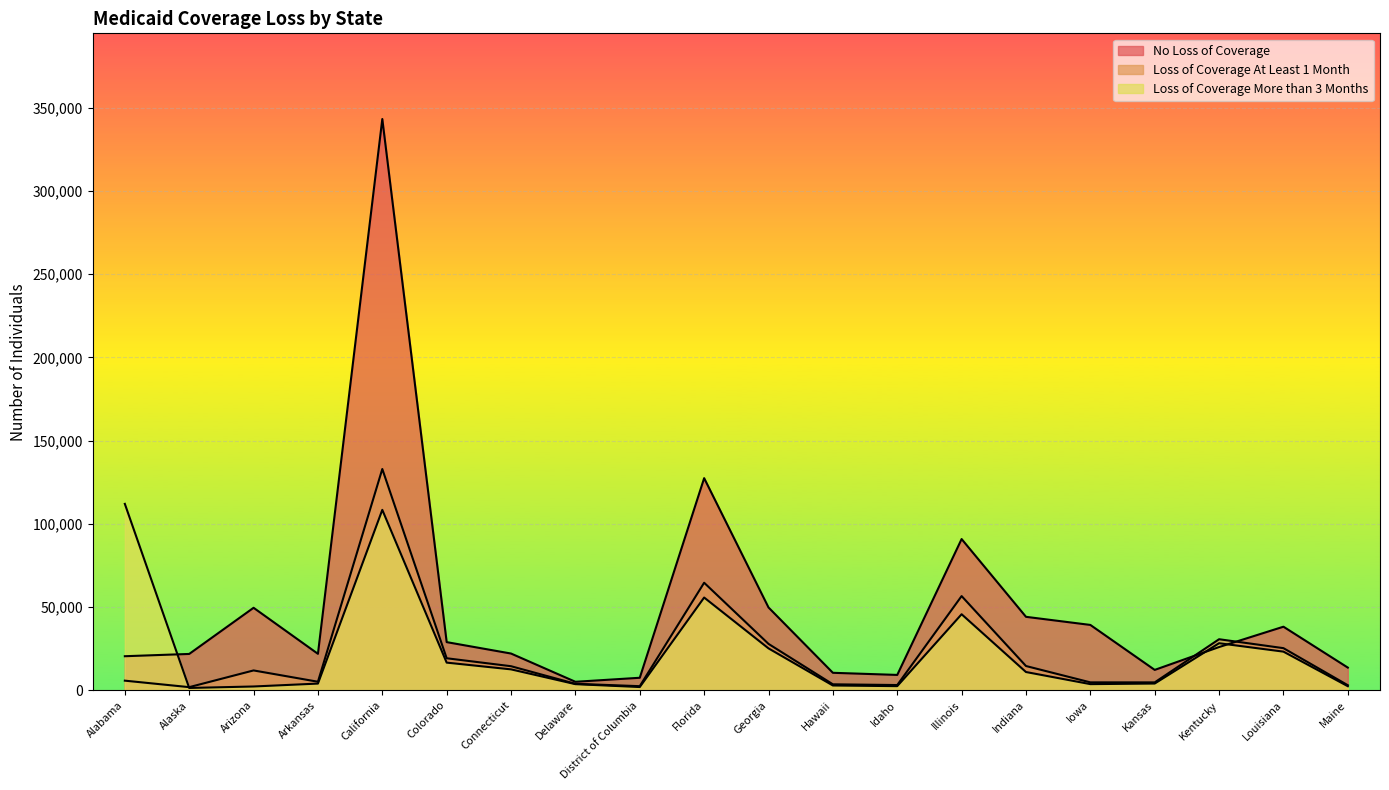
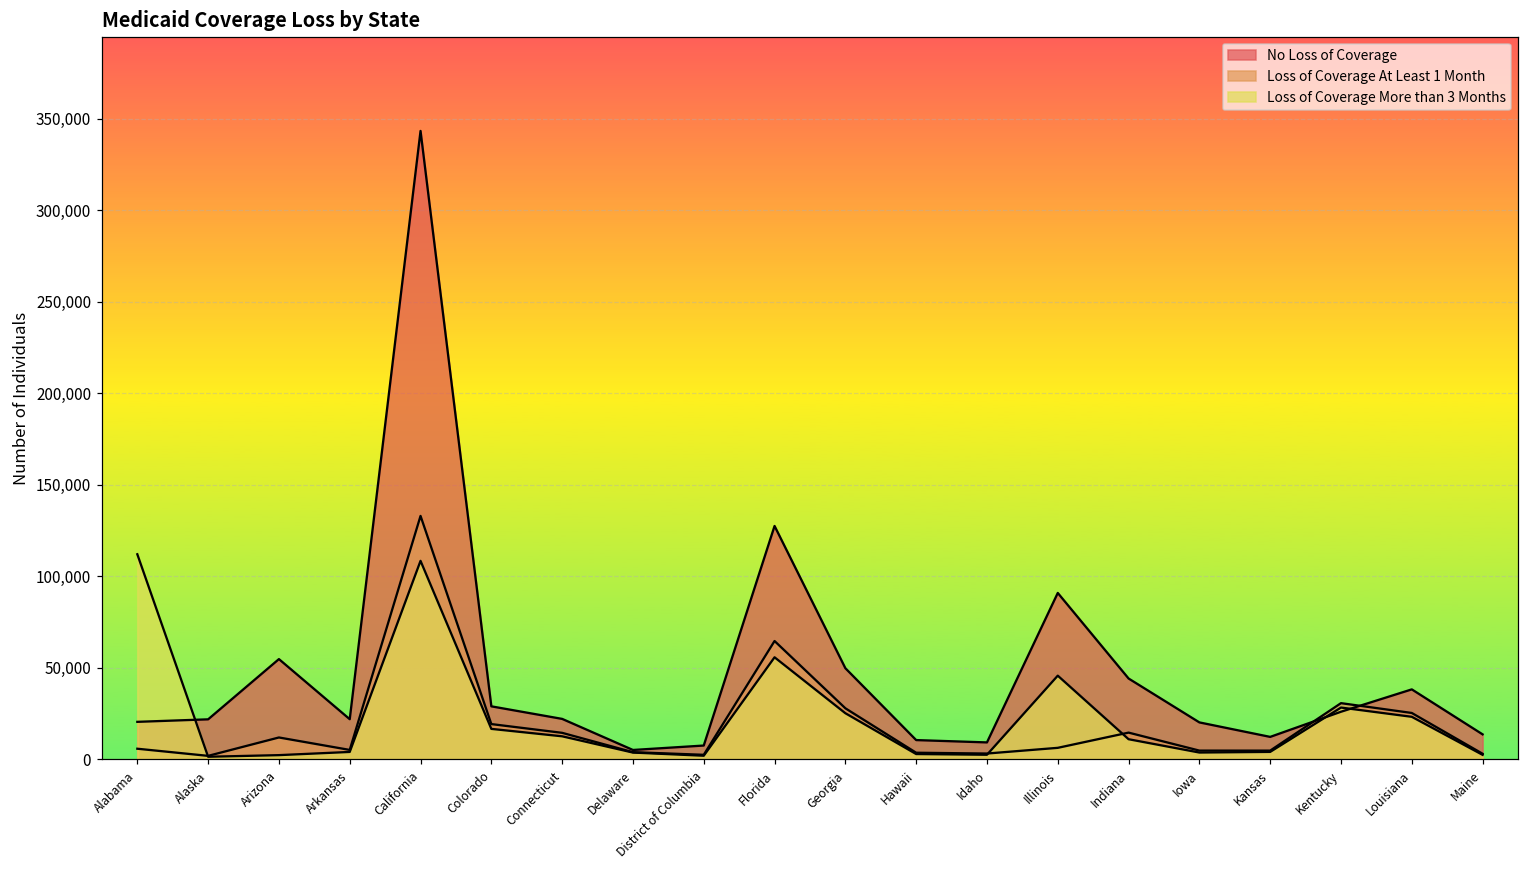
No Loss of Coverage, Arizona: 50,000 -> 55,000
Loss of Coverage At Least 1 Month, Illinois: 57,000 -> 6,000
No Loss of Coverage, Iowa: 39,000 -> 20,000
